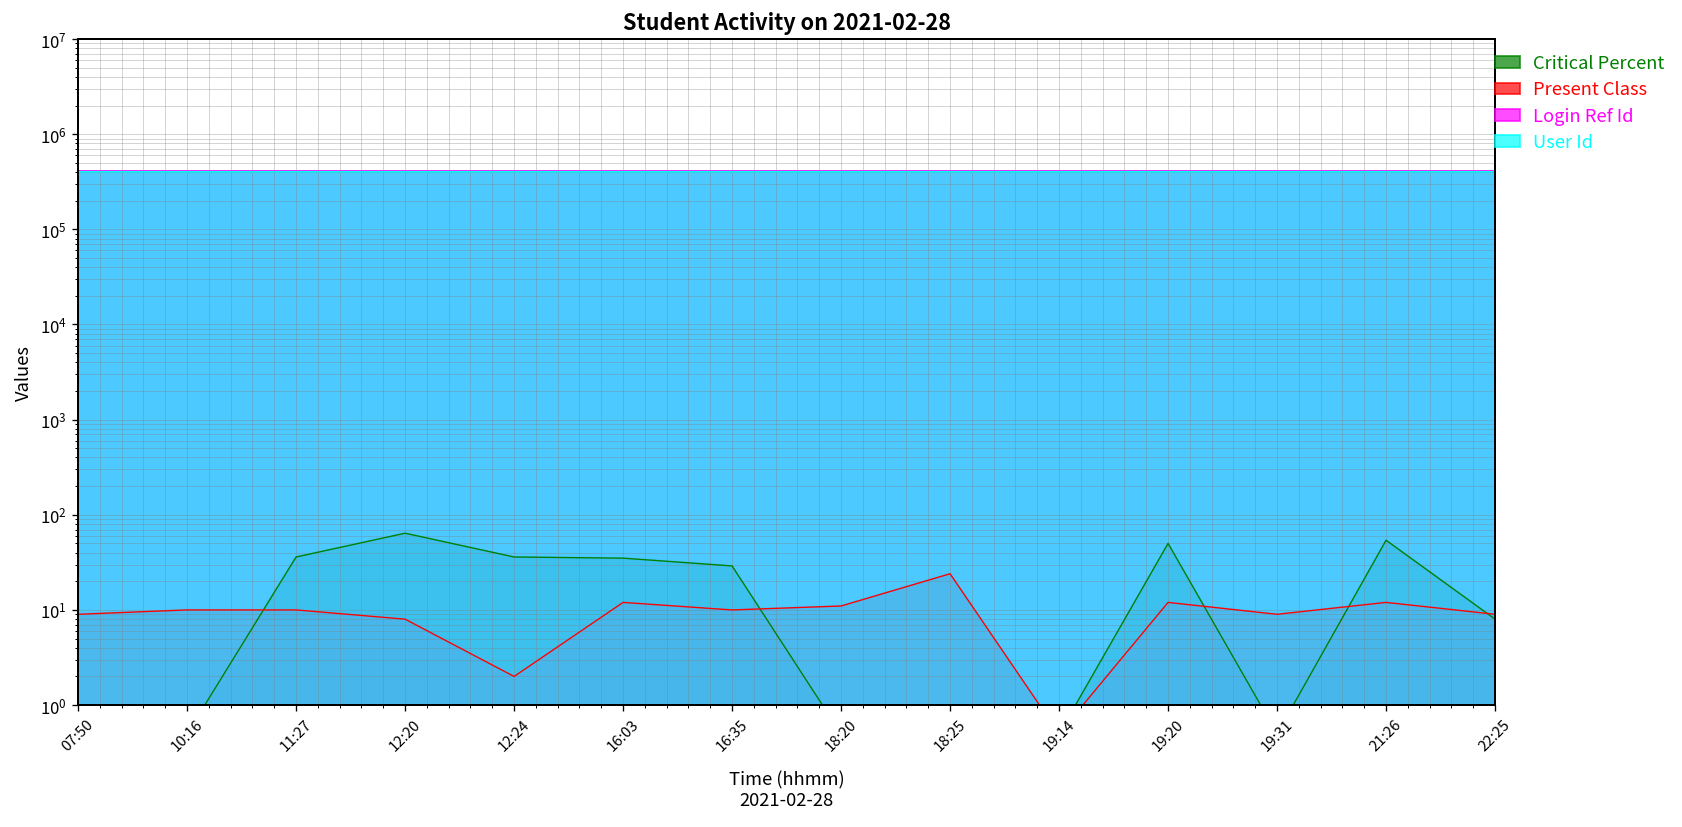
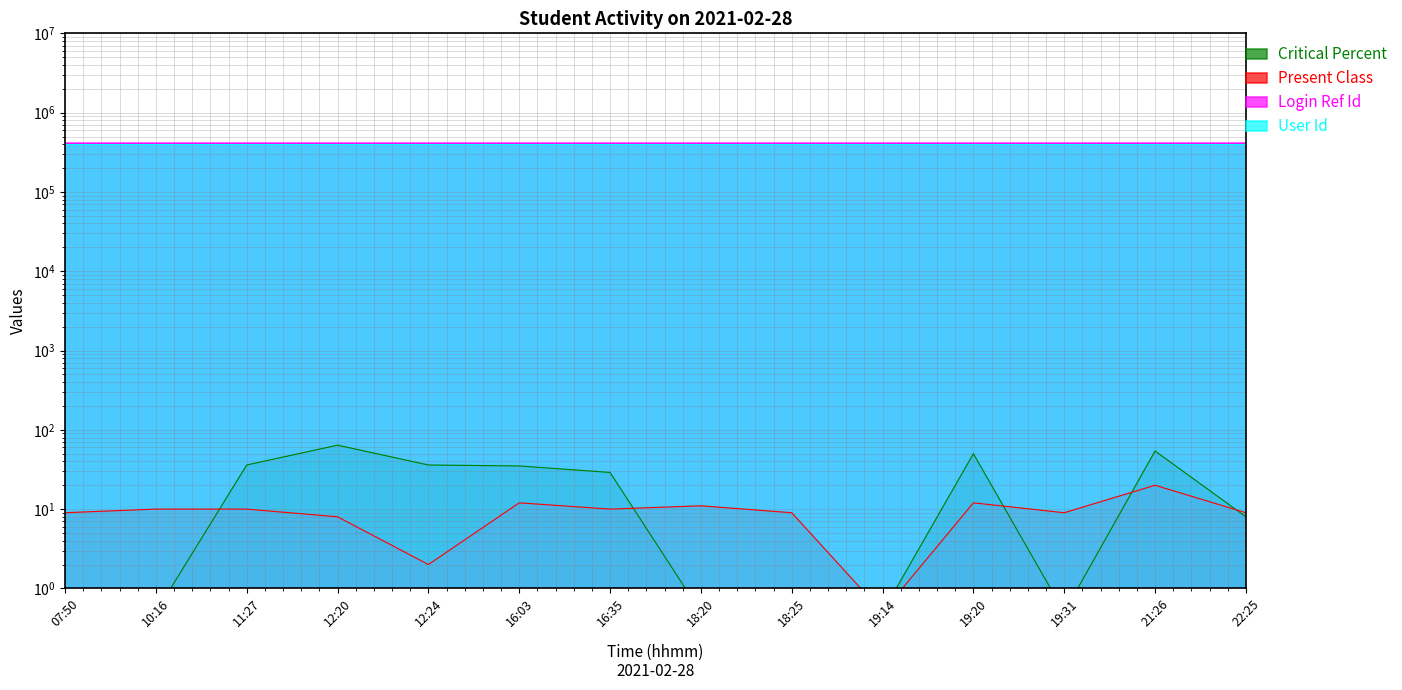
Present Class, 18:25: 24 -> 9
Present Class, 21:26: 12 -> 20
